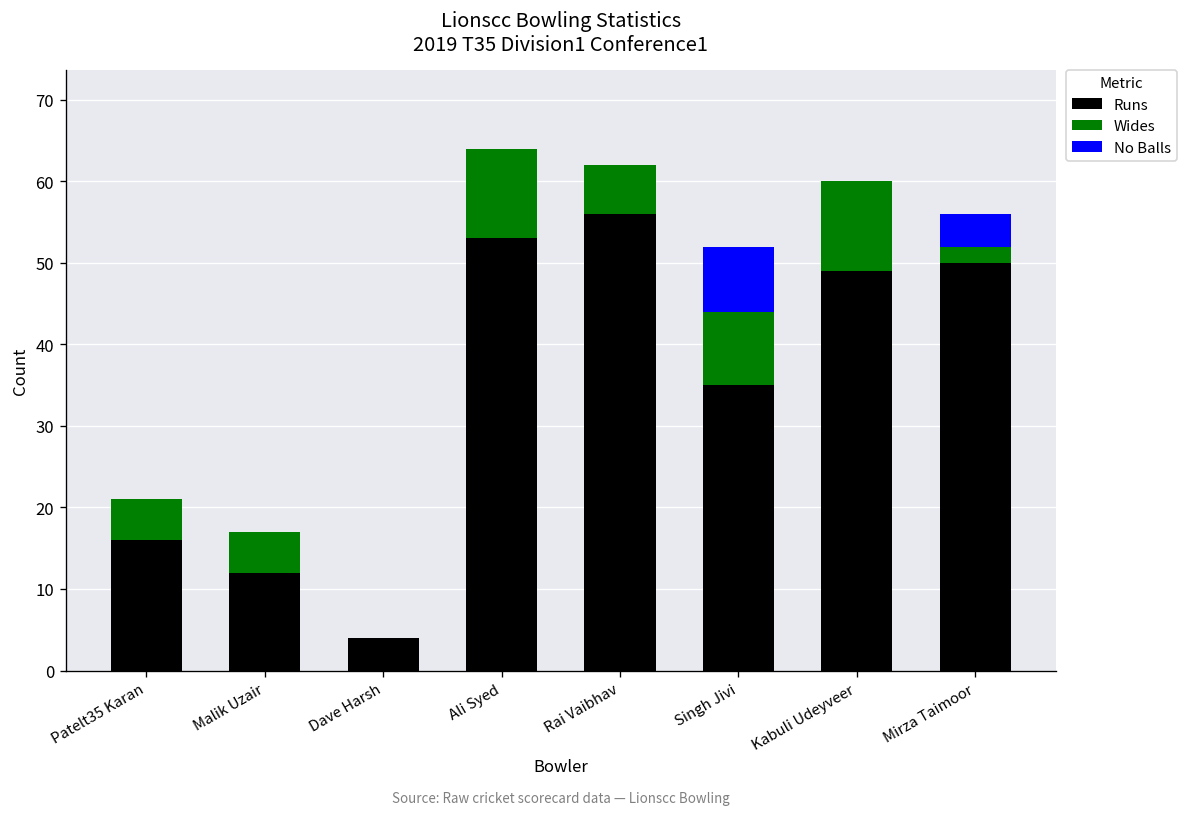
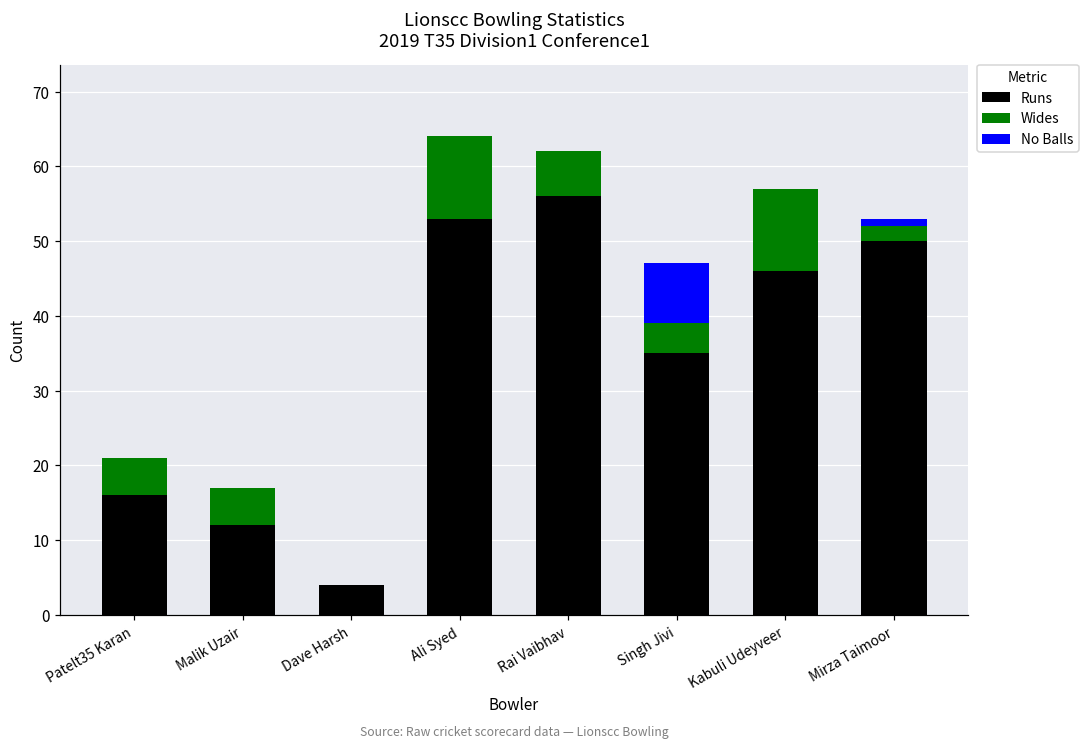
Wides, Singh Jivi: 9 -> 4
Runs, Kabuli Udeyveer: 49 -> 46
No Balls, Mirza Taimoor: 4 -> 1
